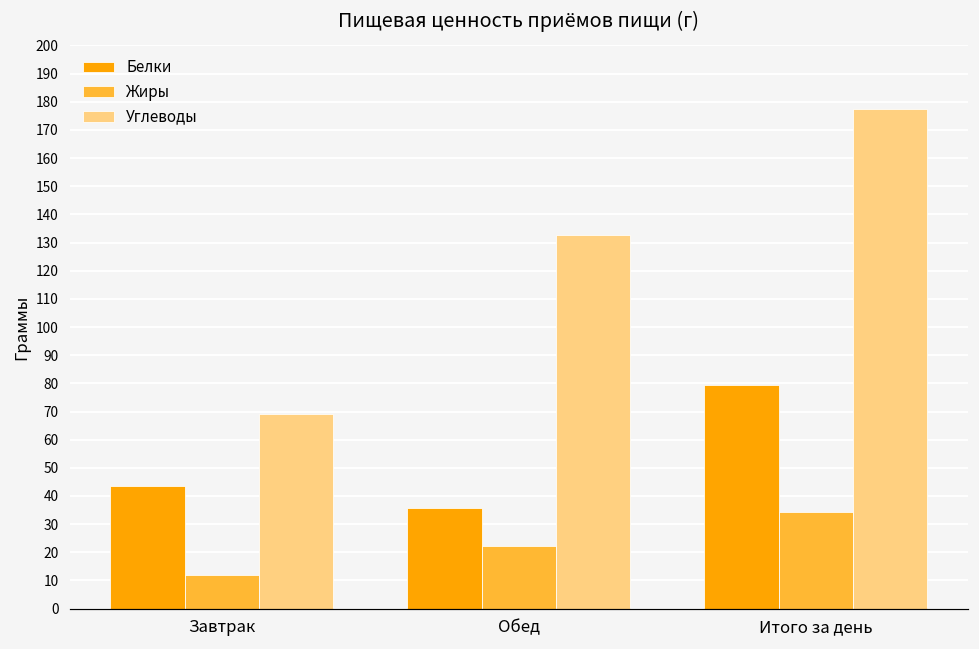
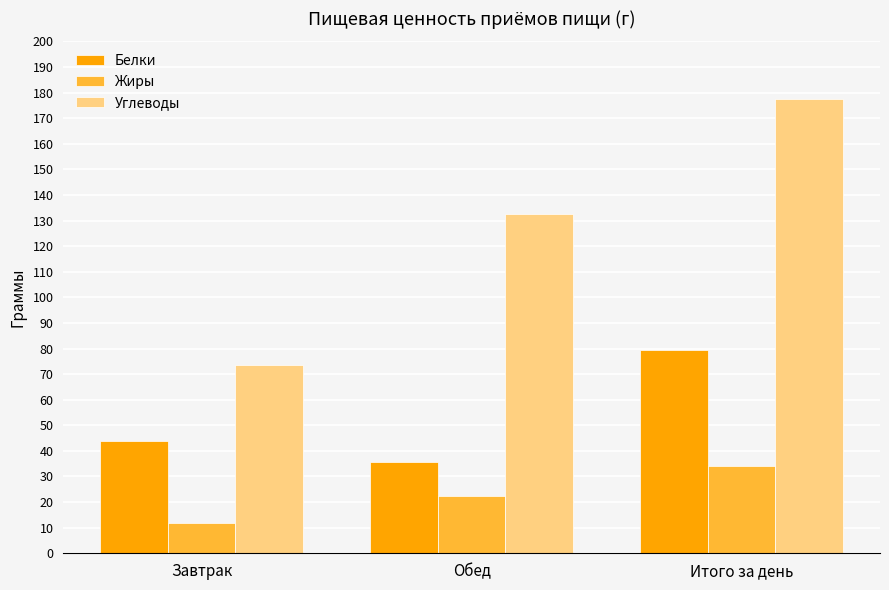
Углеводы, Завтрак: 69 -> 73
